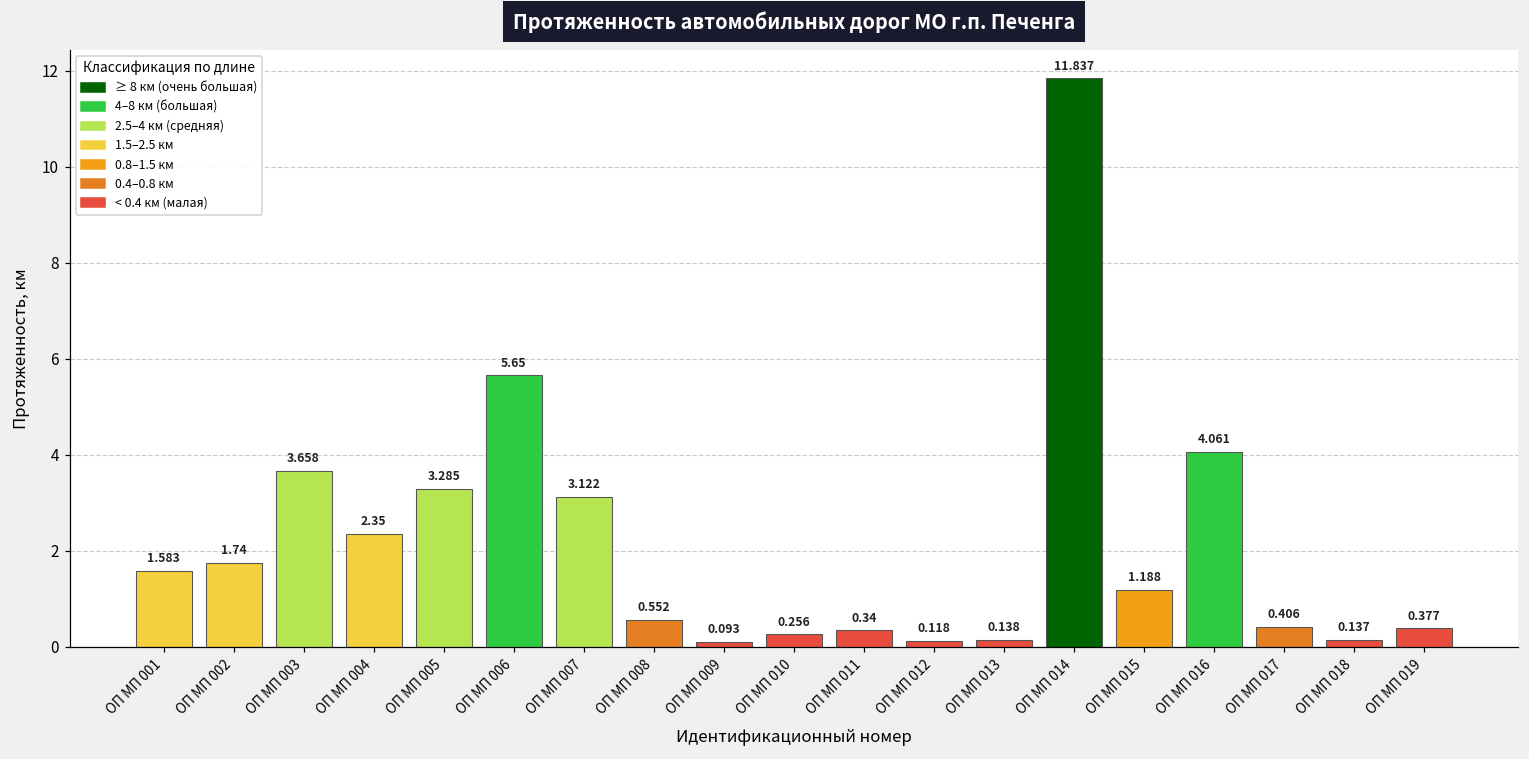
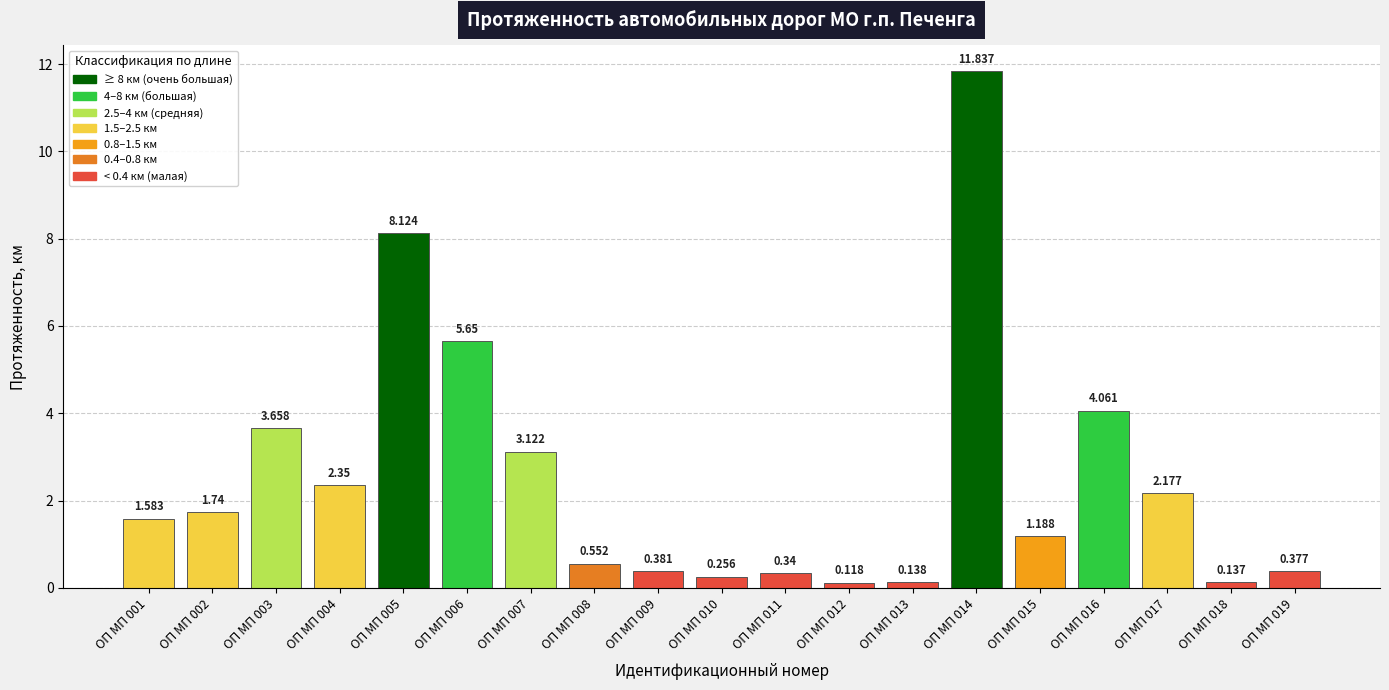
ОП МП 005: 3.285 -> 8.124
ОП МП 009: 0.093 -> 0.381
ОП МП 017: 0.406 -> 2.177
